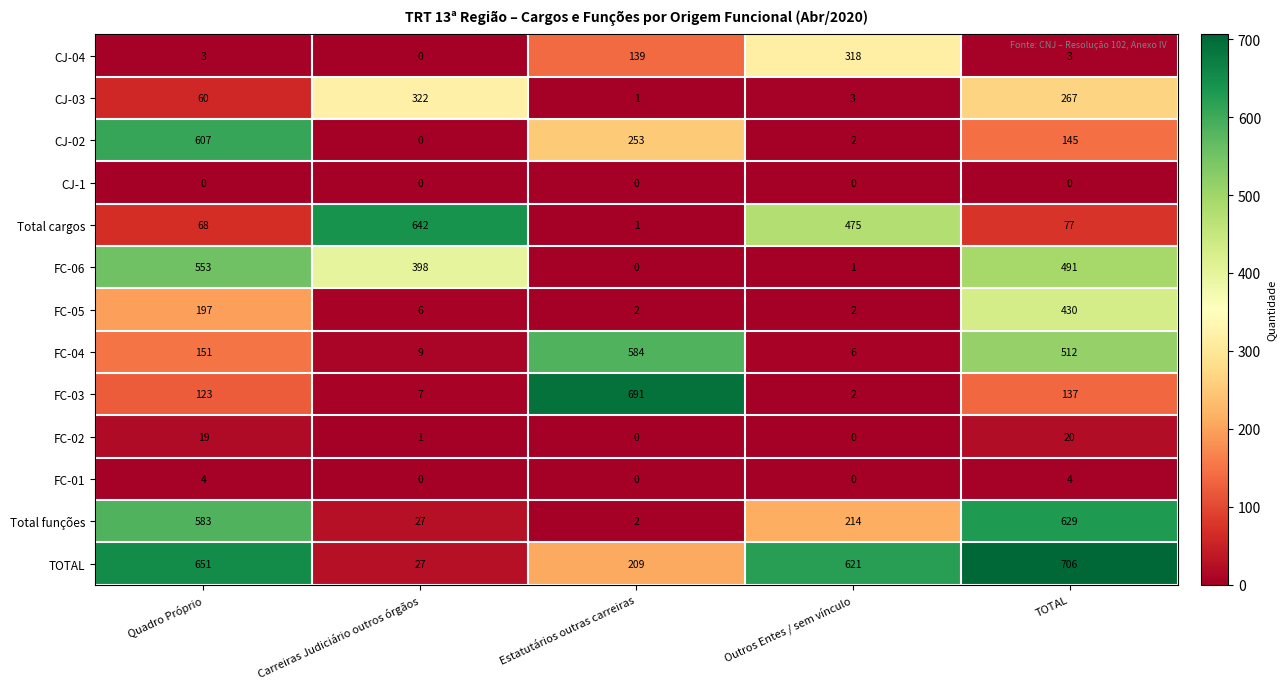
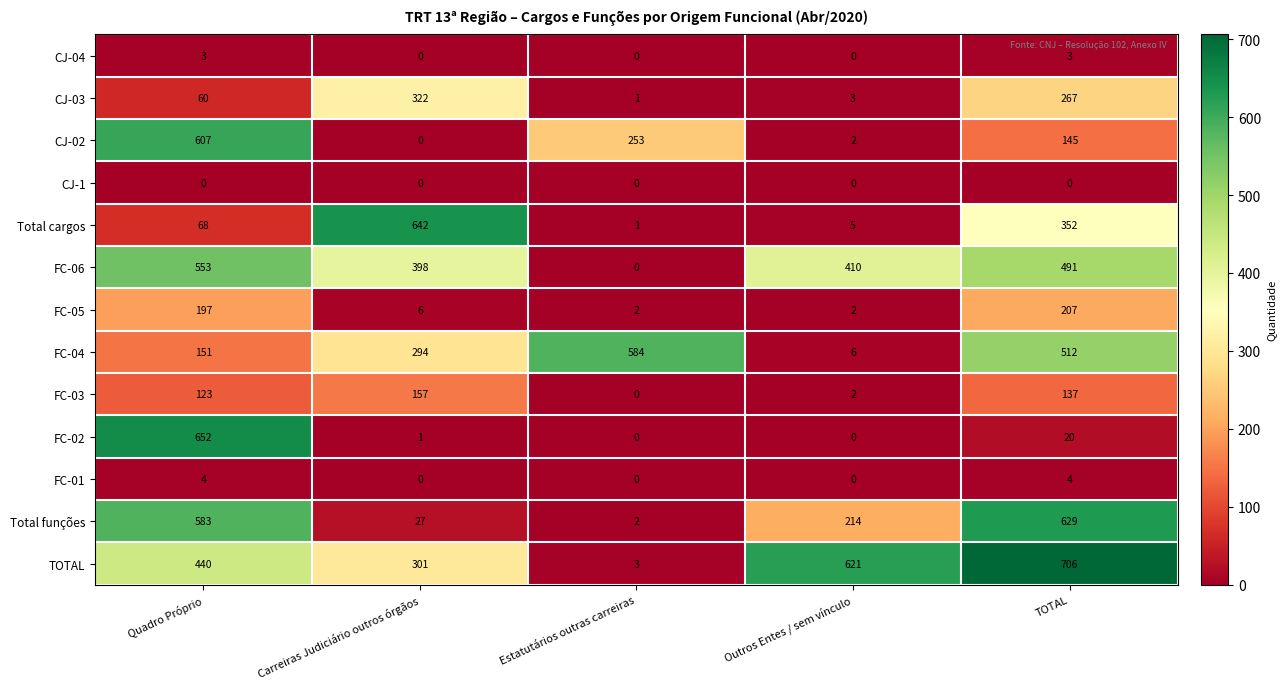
CJ-04, Estatutários outras carreiras: 139 -> 0
CJ-04, Outros Entes / sem vínculo: 318 -> 0
Total cargos, Outros Entes / sem vínculo: 475 -> 5
Total cargos, TOTAL: 77 -> 352
FC-06, Outros Entes / sem vínculo: 1 -> 410
FC-05, TOTAL: 430 -> 207
FC-04, Carreiras Judiciário outros órgãos: 9 -> 294
FC-03, Carreiras Judiciário outros órgãos: 7 -> 157
FC-03, Estatutários outras carreiras: 691 -> 0
FC-02, Quadro Próprio: 19 -> 652
TOTAL, Quadro Próprio: 651 -> 440
TOTAL, Carreiras Judiciário outros órgãos: 27 -> 301
TOTAL, Estatutários outras carreiras: 209 -> 3
